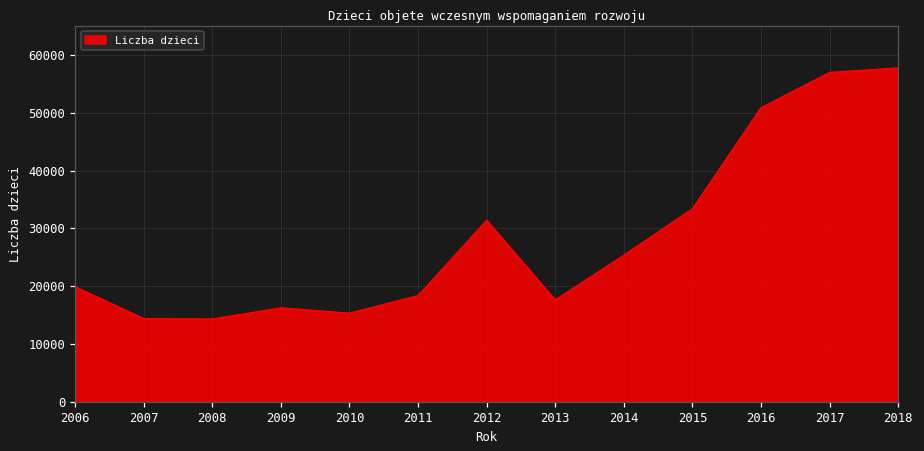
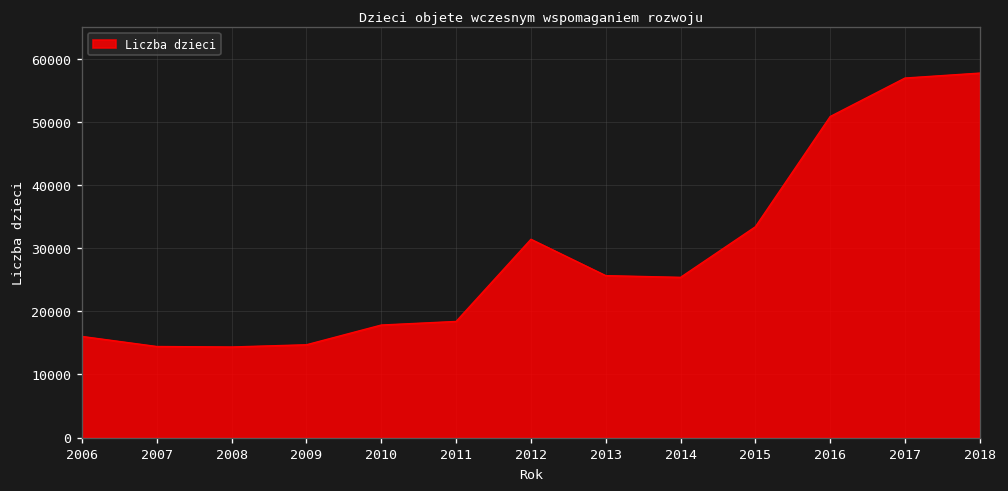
2006: 20000 -> 16000
2009: 16000 -> 15000
2010: 15000 -> 18000
2013: 18000 -> 26000
